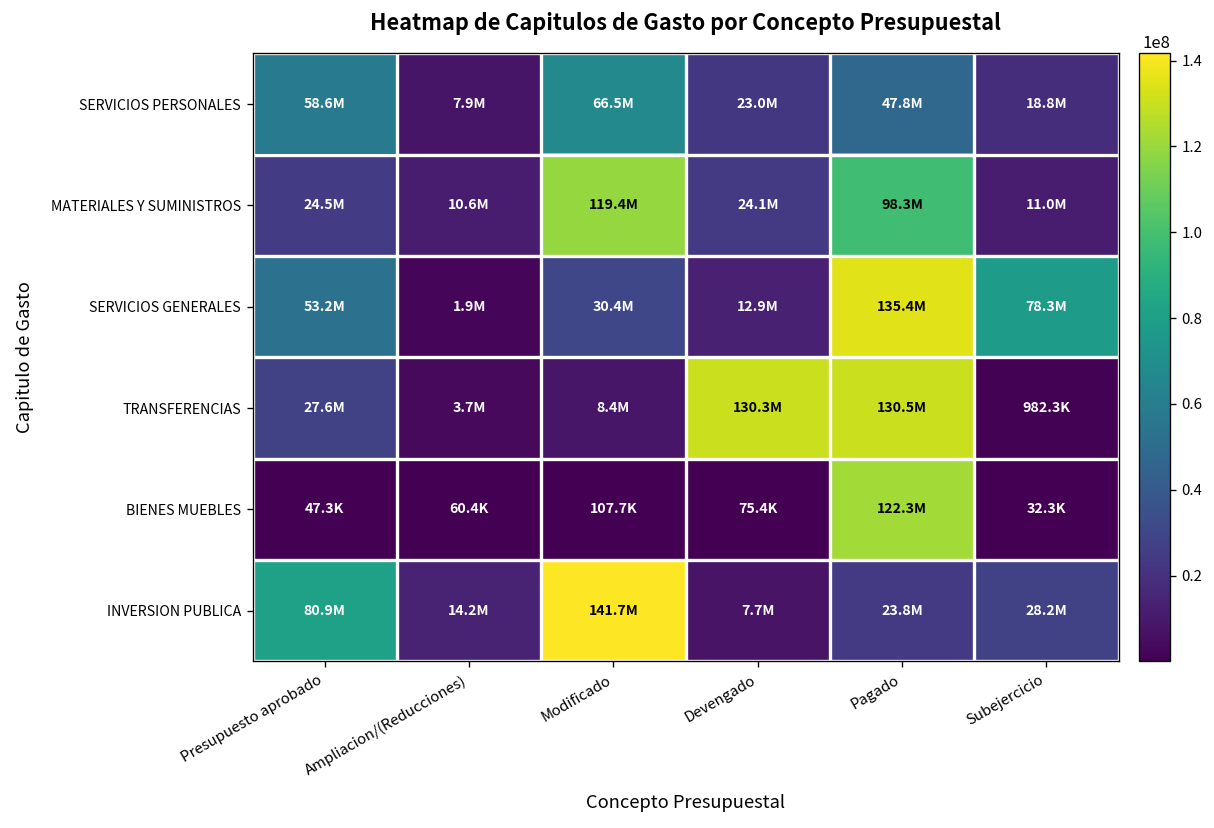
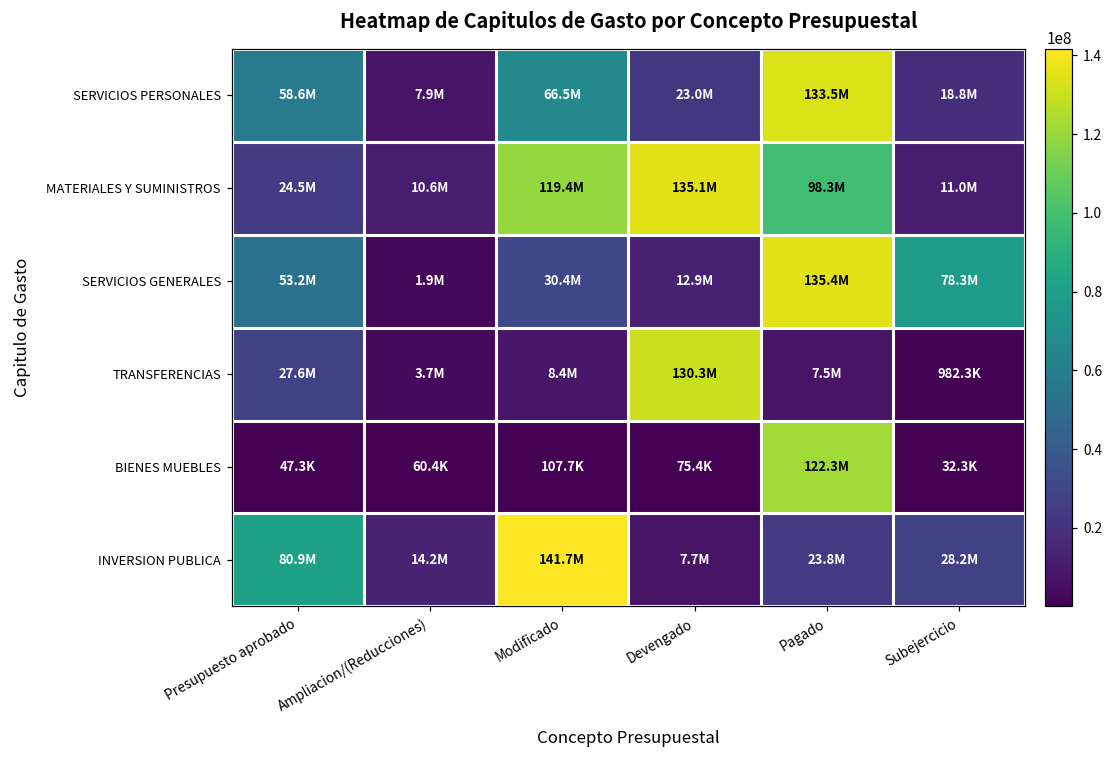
SERVICIOS PERSONALES, Pagado: 47.8M -> 133.5M
MATERIALES Y SUMINISTROS, Devengado: 24.1M -> 135.1M
TRANSFERENCIAS, Pagado: 130.5M -> 7.5M
